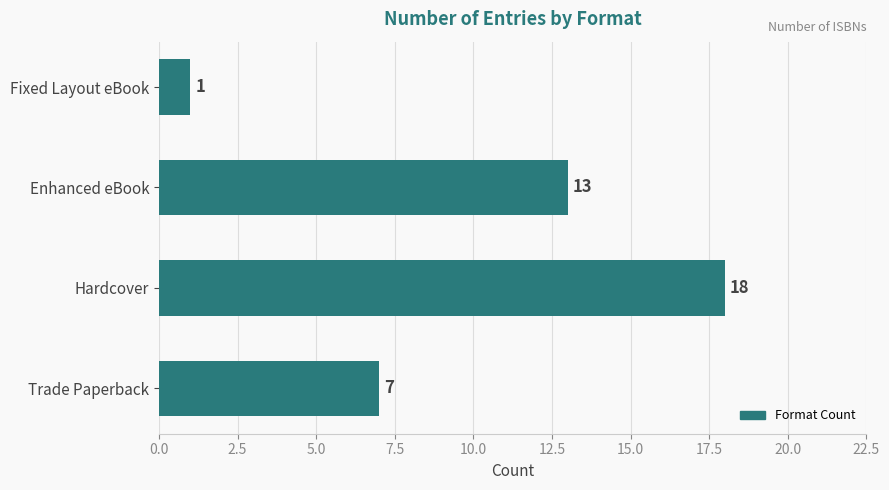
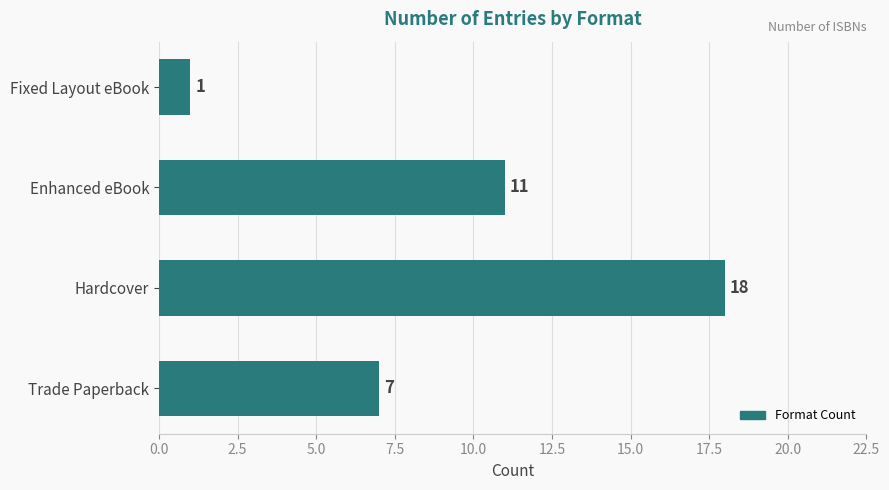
Enhanced eBook: 13 -> 11
